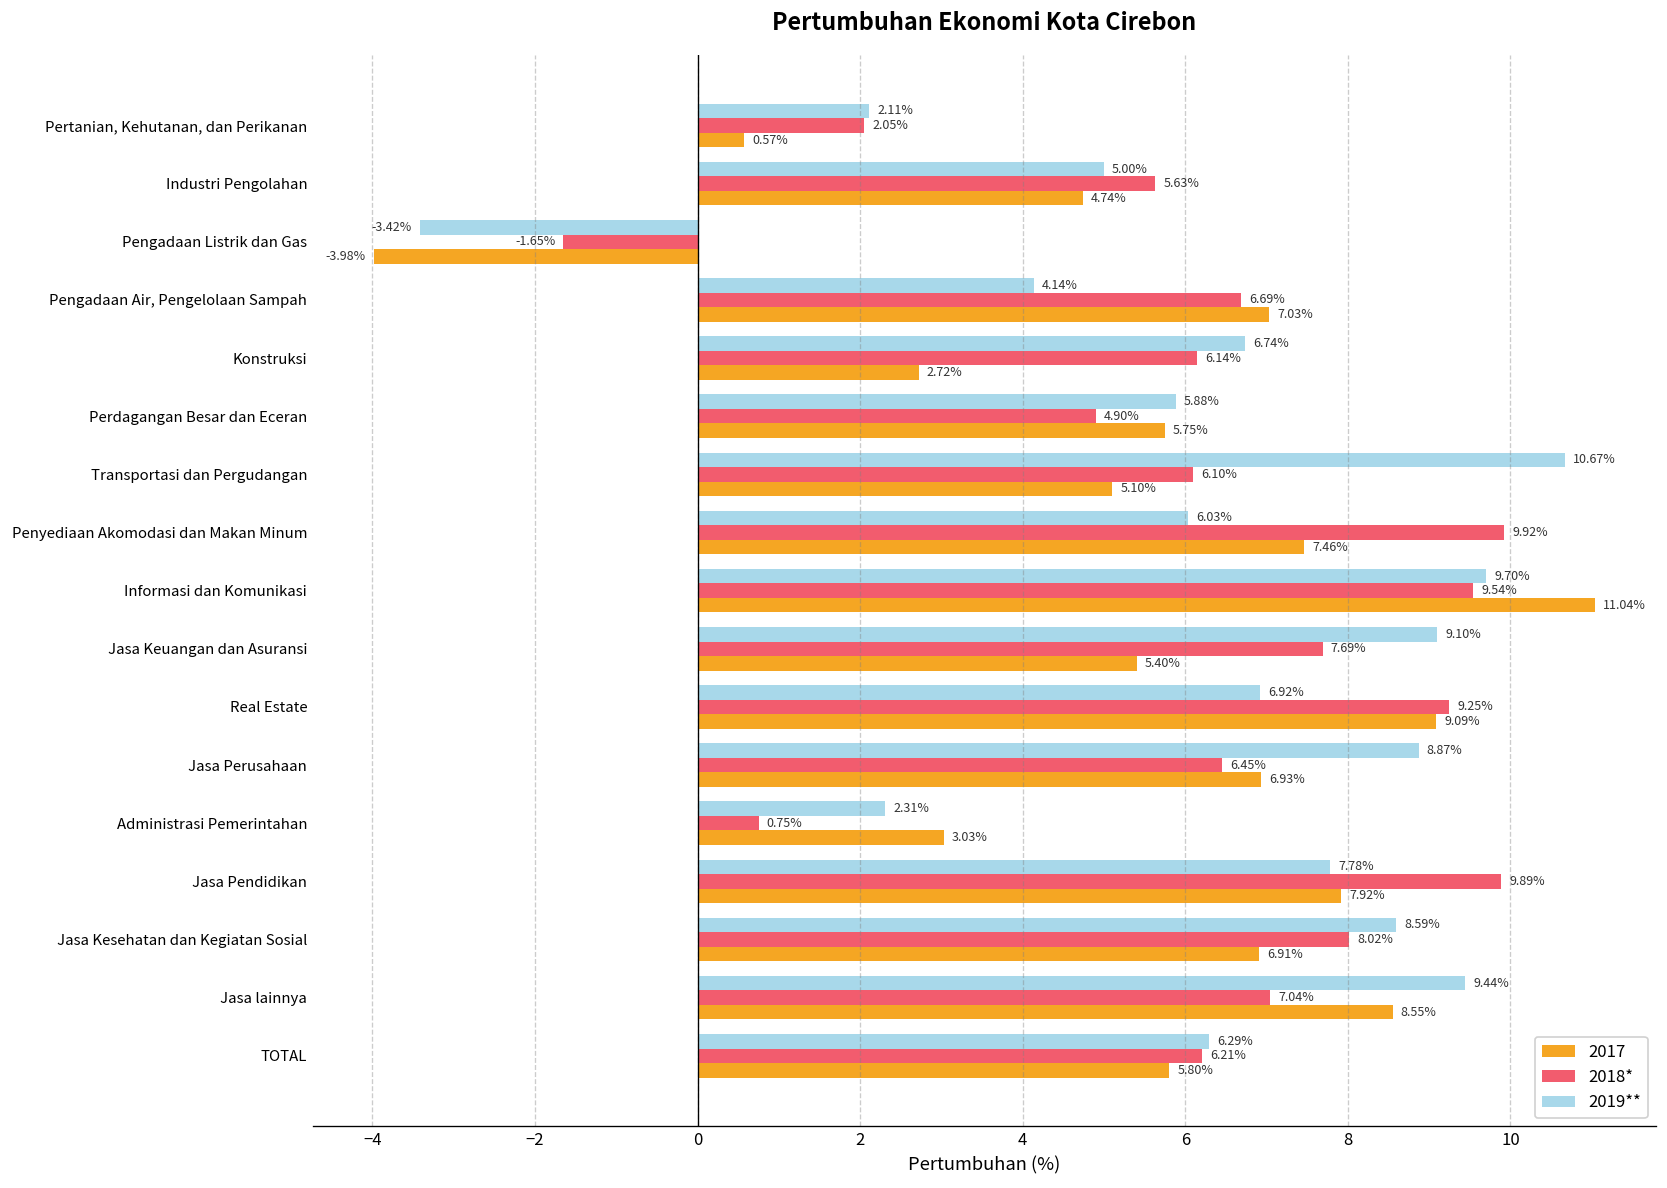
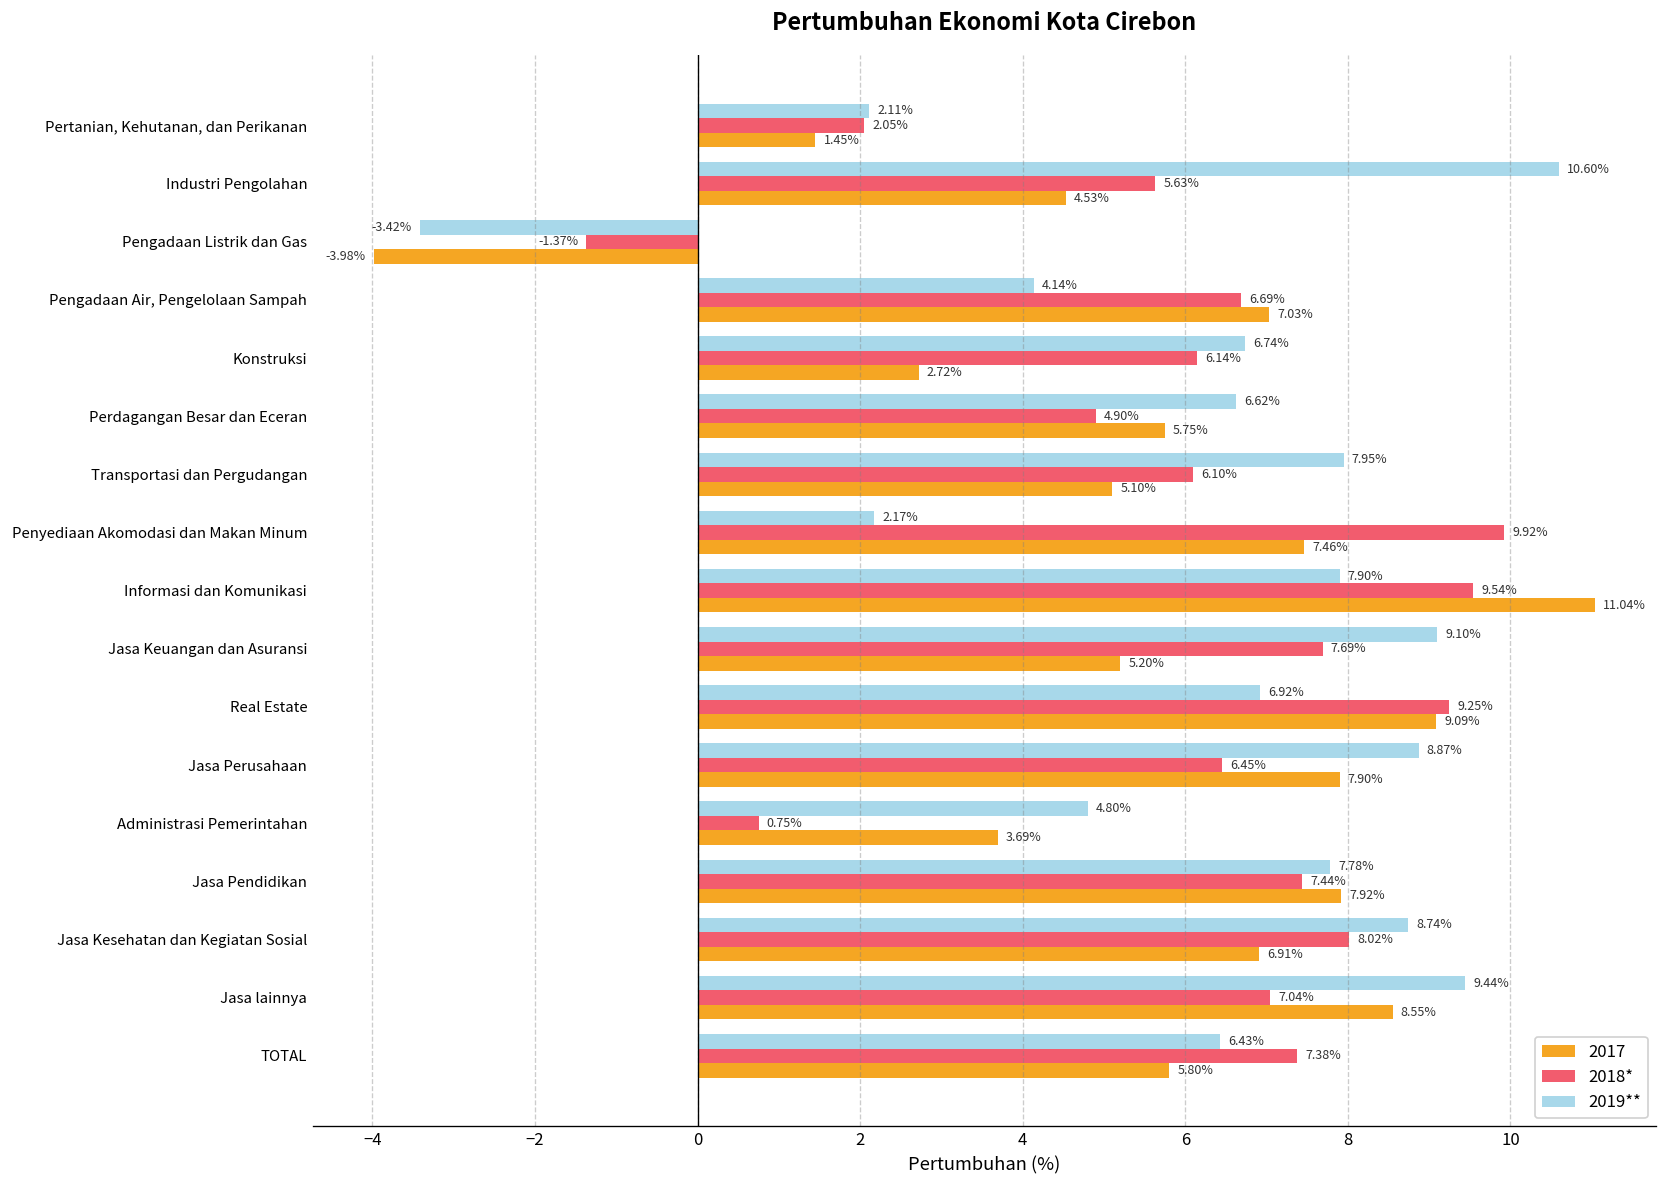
2017, Pertanian, Kehutanan, dan Perikanan: 0.57% -> 1.45%
2019**, Industri Pengolahan: 5.00% -> 10.60%
2017, Industri Pengolahan: 4.74% -> 4.53%
2018*, Pengadaan Listrik dan Gas: -1.65% -> -1.37%
2019**, Perdagangan Besar dan Eceran: 5.88% -> 6.62%
2019**, Transportasi dan Pergudangan: 10.67% -> 7.95%
2019**, Penyediaan Akomodasi dan Makan Minum: 6.03% -> 2.17%
2019**, Informasi dan Komunikasi: 9.70% -> 7.90%
2017, Jasa Keuangan dan Asuransi: 5.40% -> 5.20%
2017, Jasa Perusahaan: 6.93% -> 7.90%
2019**, Administrasi Pemerintahan: 2.31% -> 4.80%
2017, Administrasi Pemerintahan: 3.03% -> 3.69%
2018*, Jasa Pendidikan: 9.89% -> 7.44%
2019**, Jasa Kesehatan dan Kegiatan Sosial: 8.59% -> 8.74%
2019**, TOTAL: 6.29% -> 6.43%
2018*, TOTAL: 6.21% -> 7.38%
